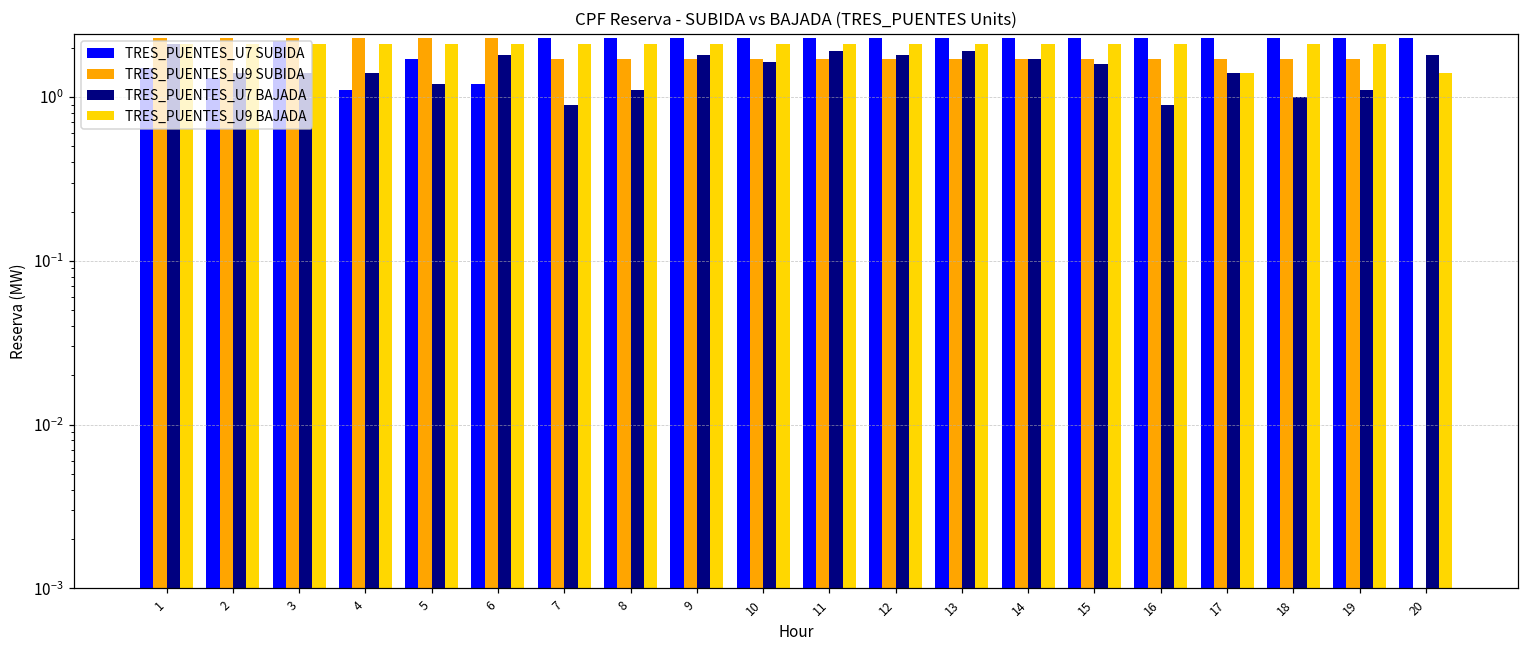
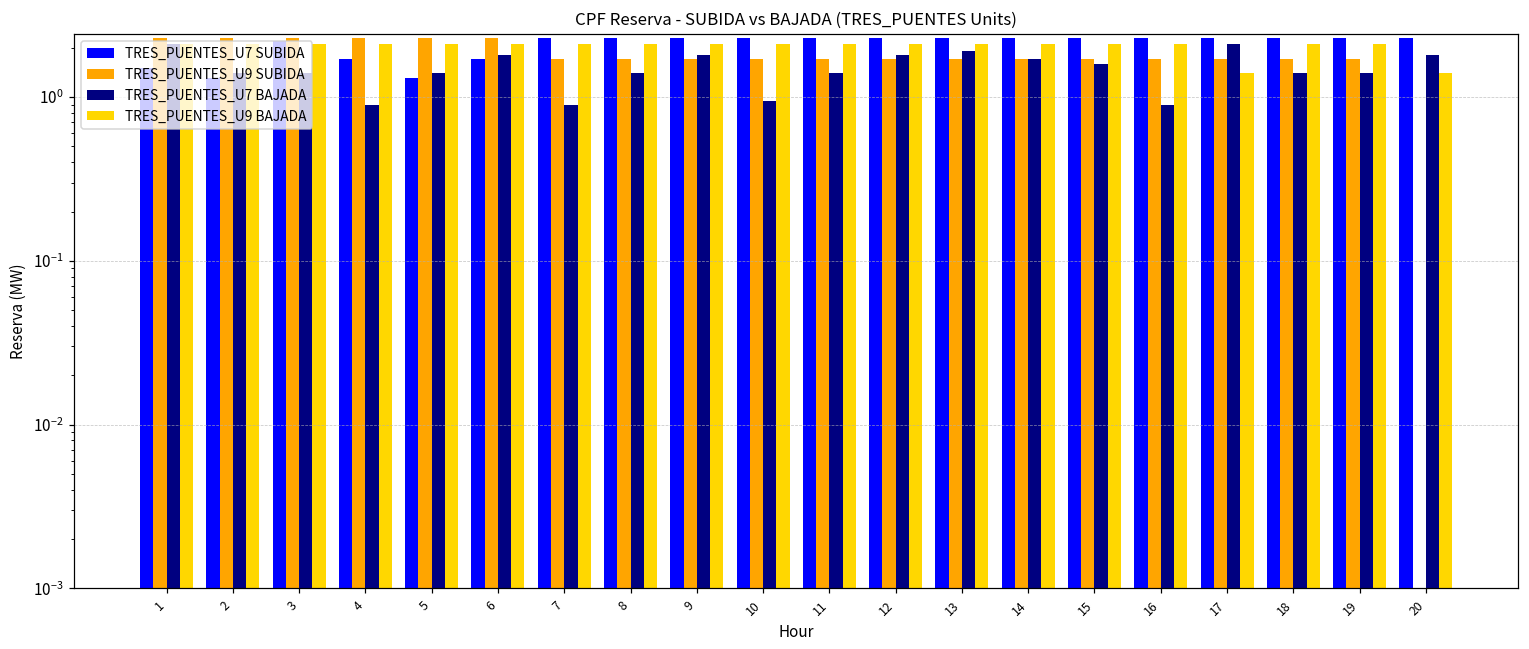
TRES_PUENTES_U7 SUBIDA, 4: 1.1 -> 1.7
TRES_PUENTES_U7 BAJADA, 4: 1.4 -> 0.9
TRES_PUENTES_U7 SUBIDA, 5: 1.7 -> 1.3
TRES_PUENTES_U7 BAJADA, 5: 1.2 -> 1.4
TRES_PUENTES_U7 SUBIDA, 6: 1.2 -> 1.7
TRES_PUENTES_U7 BAJADA, 8: 1.1 -> 1.4
TRES_PUENTES_U7 BAJADA, 10: 1.6 -> 0.9
TRES_PUENTES_U7 BAJADA, 11: 1.9 -> 1.4
TRES_PUENTES_U7 BAJADA, 17: 1.4 -> 2.1
TRES_PUENTES_U7 BAJADA, 18: 1.0 -> 1.4
TRES_PUENTES_U7 BAJADA, 19: 1.1 -> 1.4
